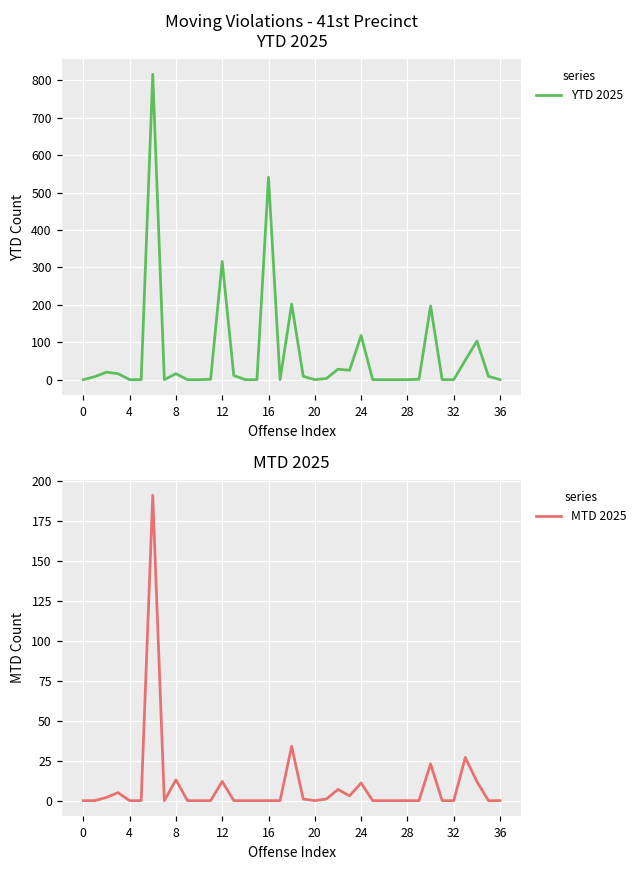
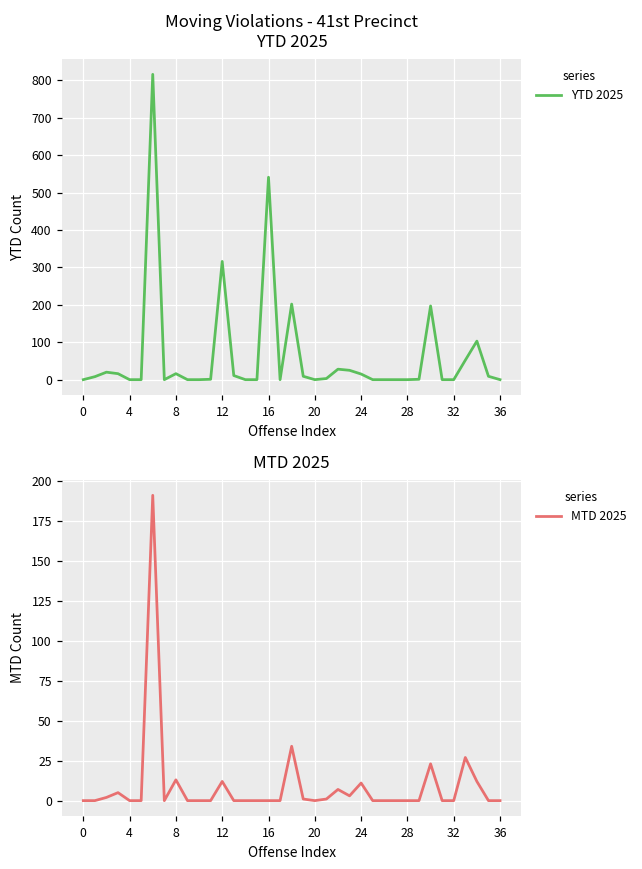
Moving Violations - 41st Precinct YTD 2025, 24: 120 -> 20
